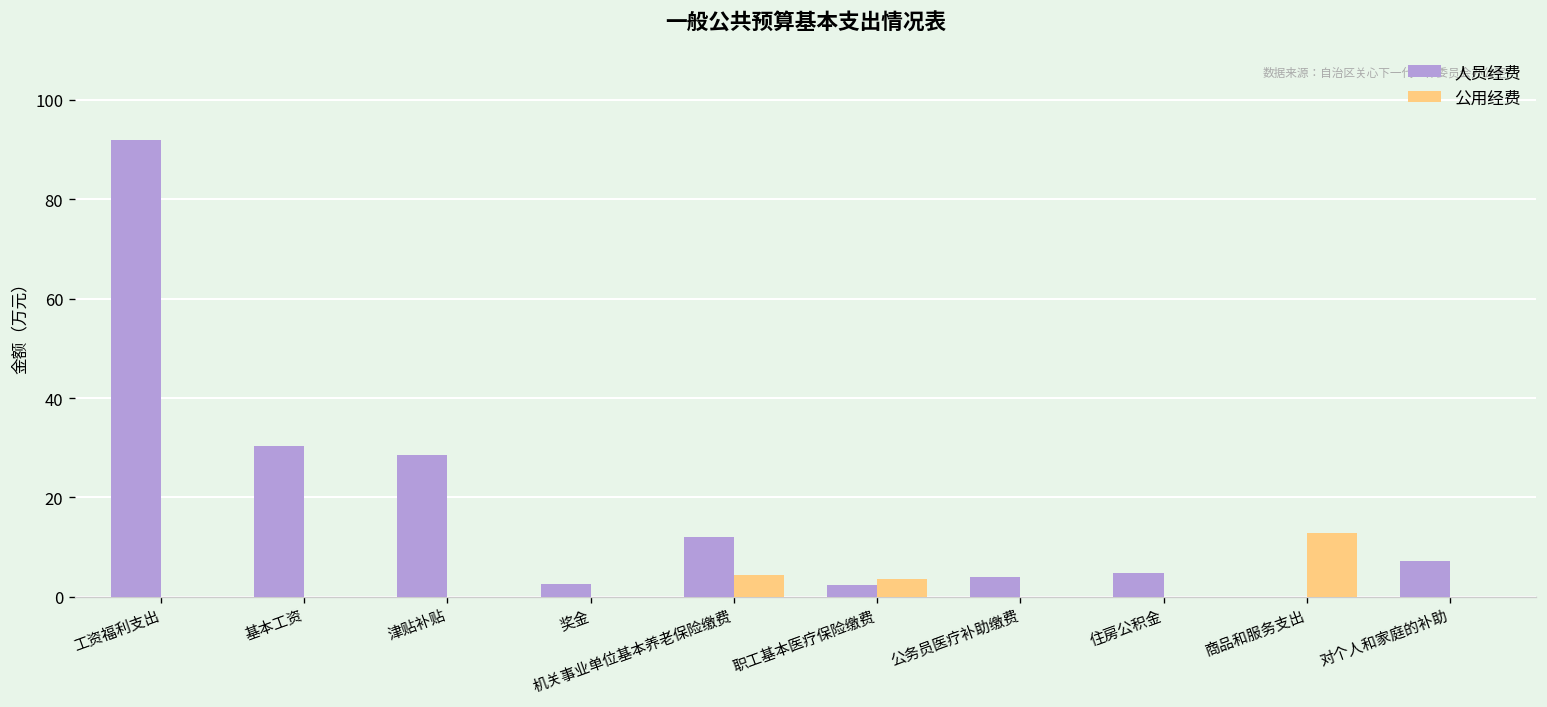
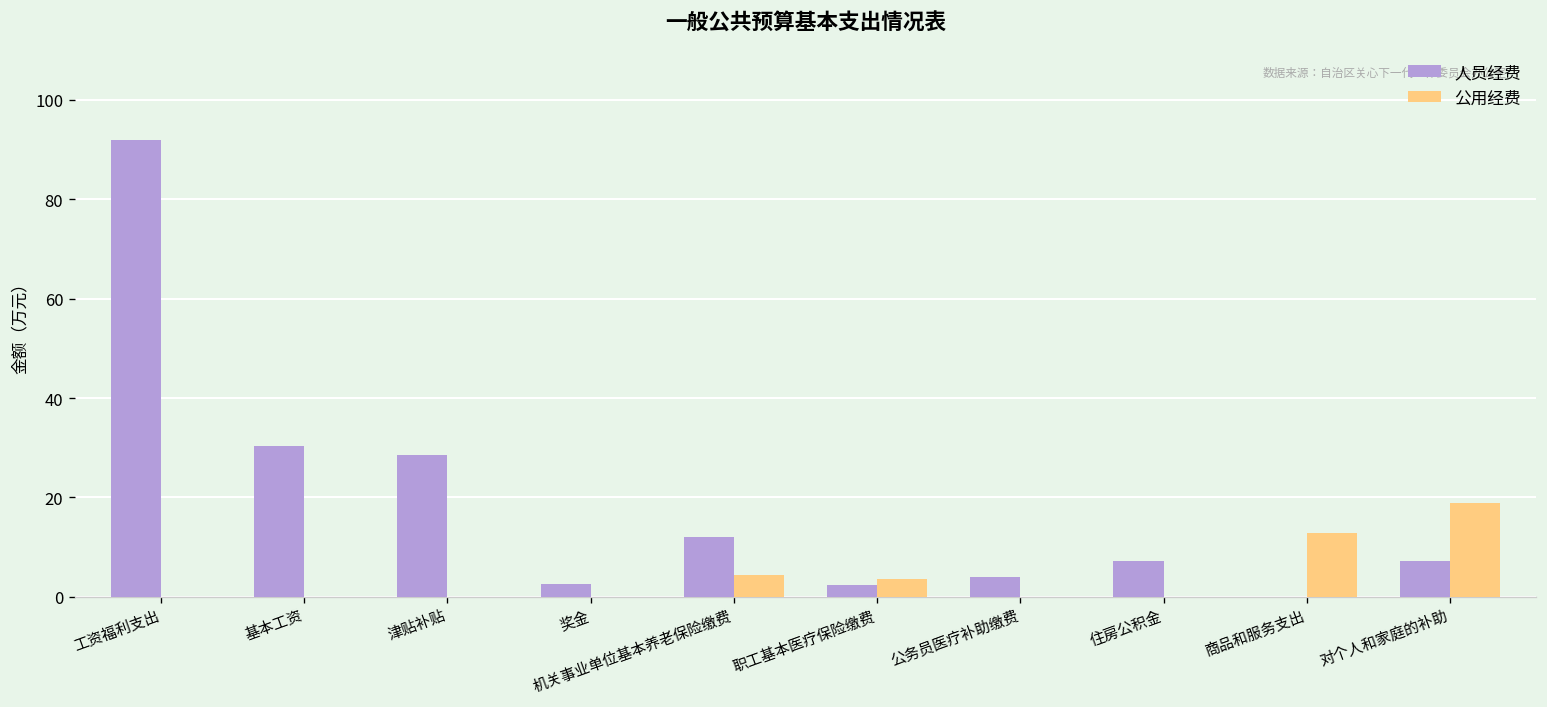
人员经费, 住房公积金: 5 -> 7
公用经费, 对个人和家庭的补助: 0 -> 19
